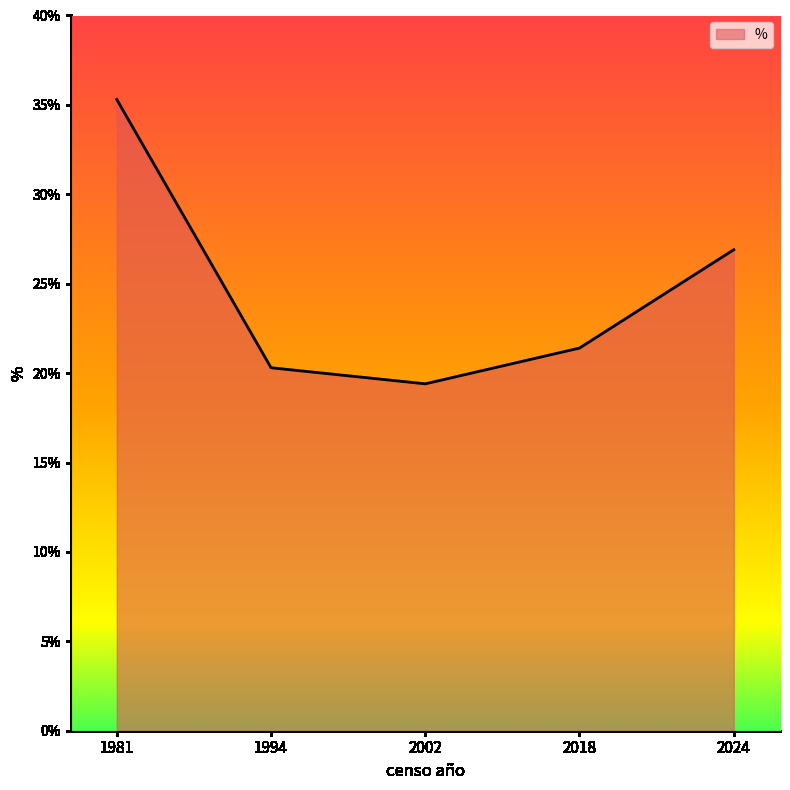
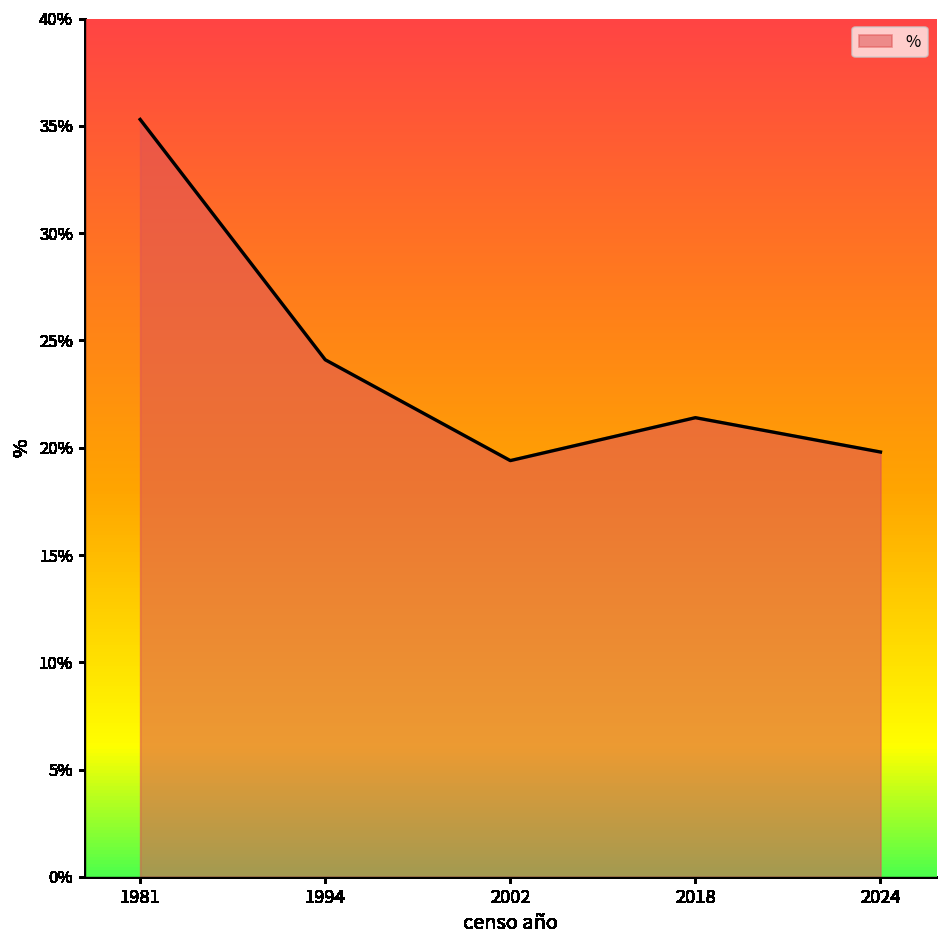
1994: 20.3% -> 24.1%
2024: 26.9% -> 19.8%
